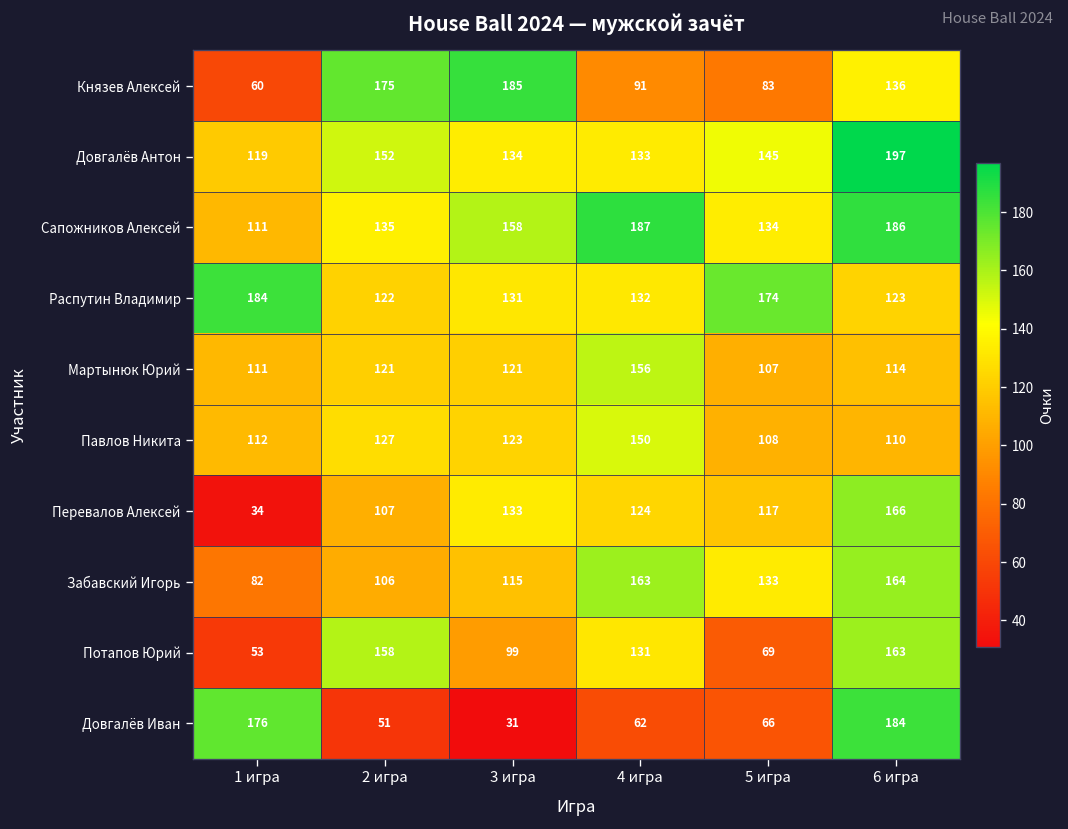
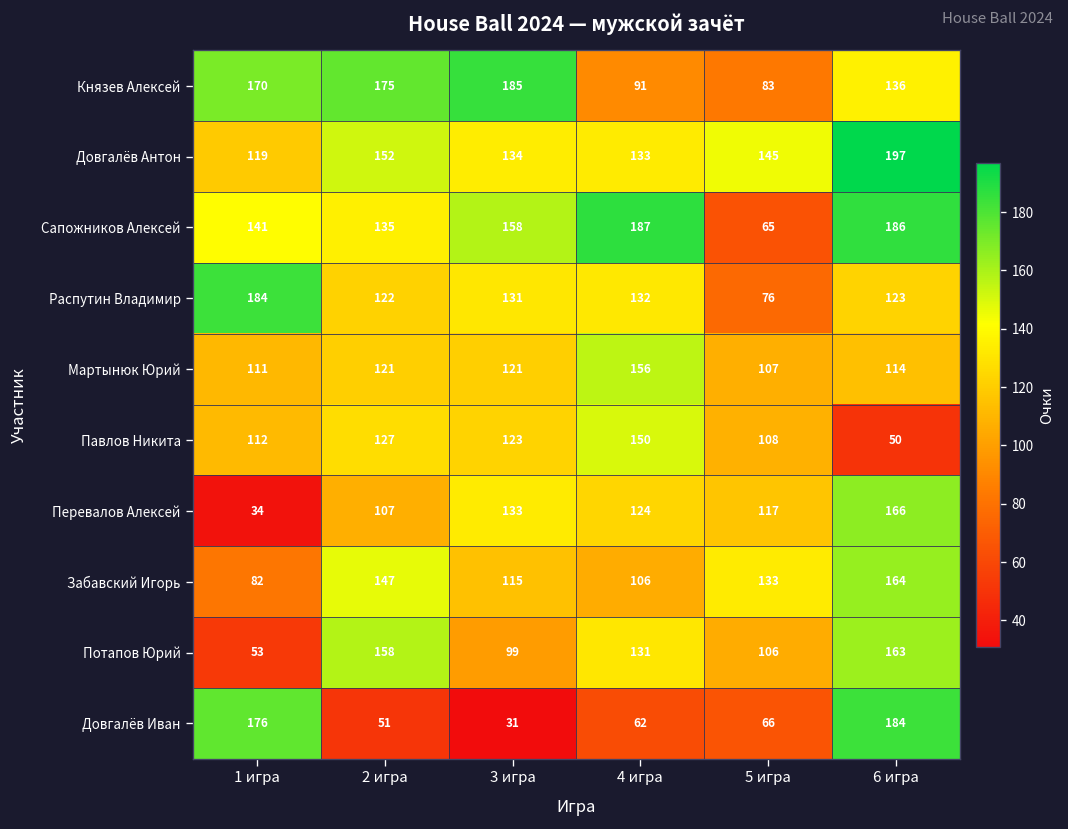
Князев Алексей, 1 игра: 60 -> 170
Сапожников Алексей, 1 игра: 111 -> 141
Сапожников Алексей, 5 игра: 134 -> 65
Распутин Владимир, 5 игра: 174 -> 76
Павлов Никита, 6 игра: 110 -> 50
Забавский Игорь, 2 игра: 106 -> 147
Забавский Игорь, 4 игра: 163 -> 106
Потапов Юрий, 5 игра: 69 -> 106
